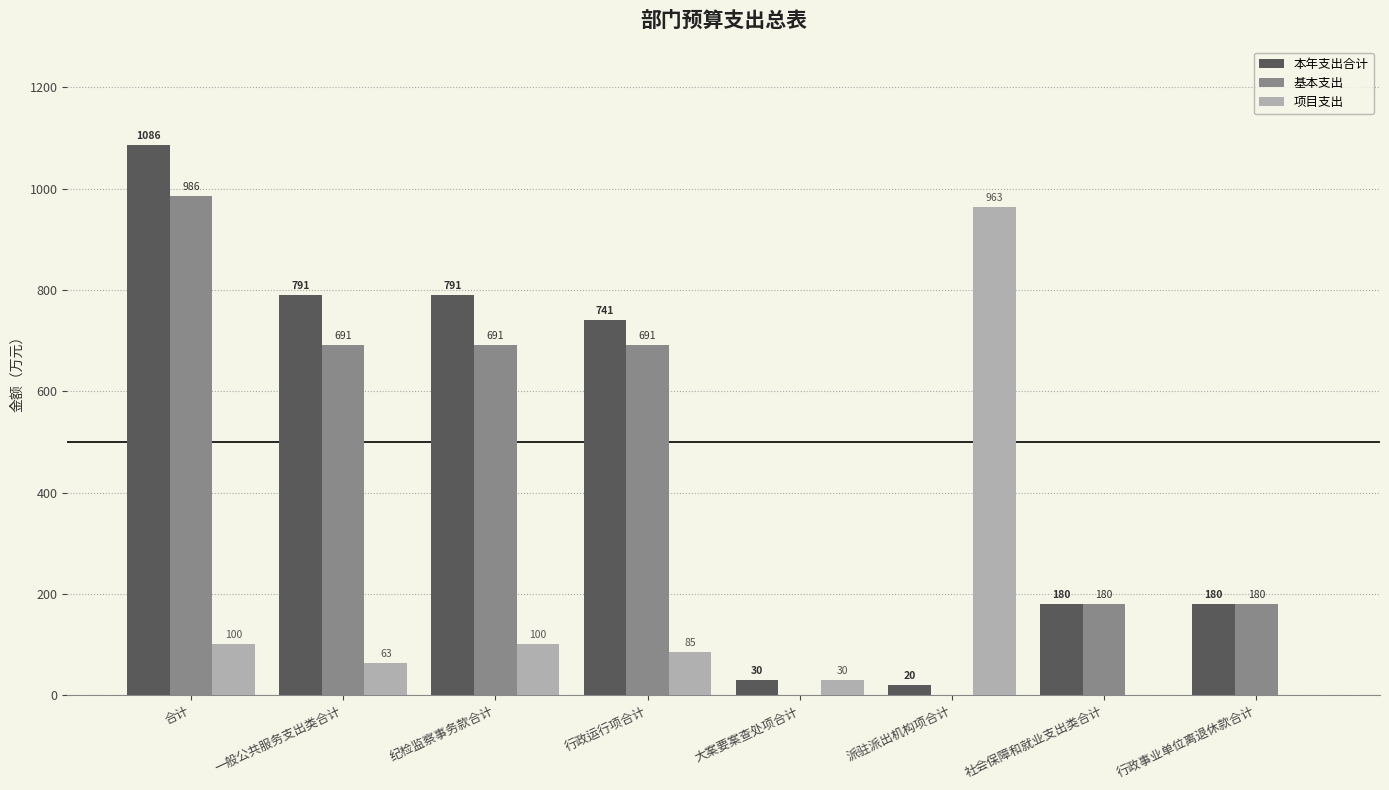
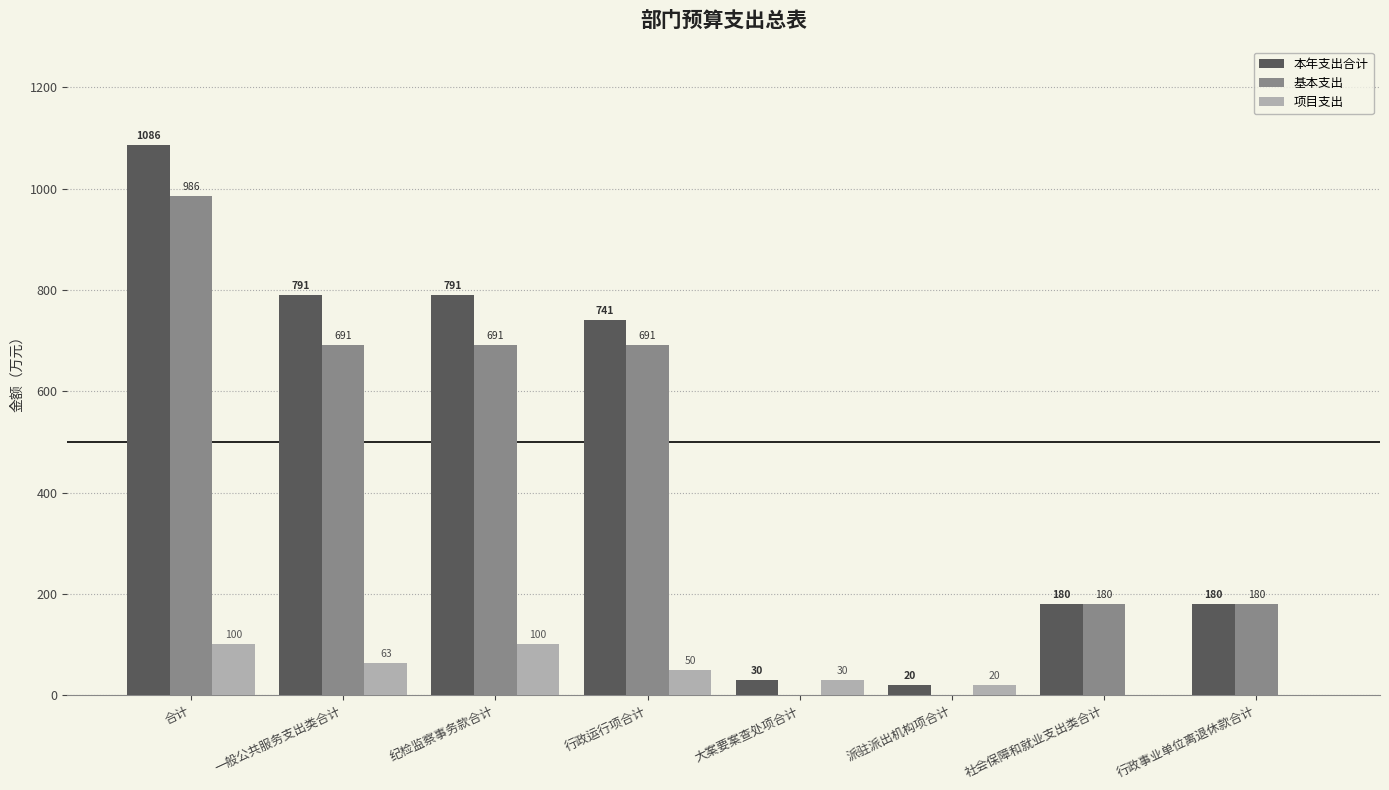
项目支出, 行政运行项合计: 85 -> 50
项目支出, 派驻派出机构项合计: 963 -> 20
